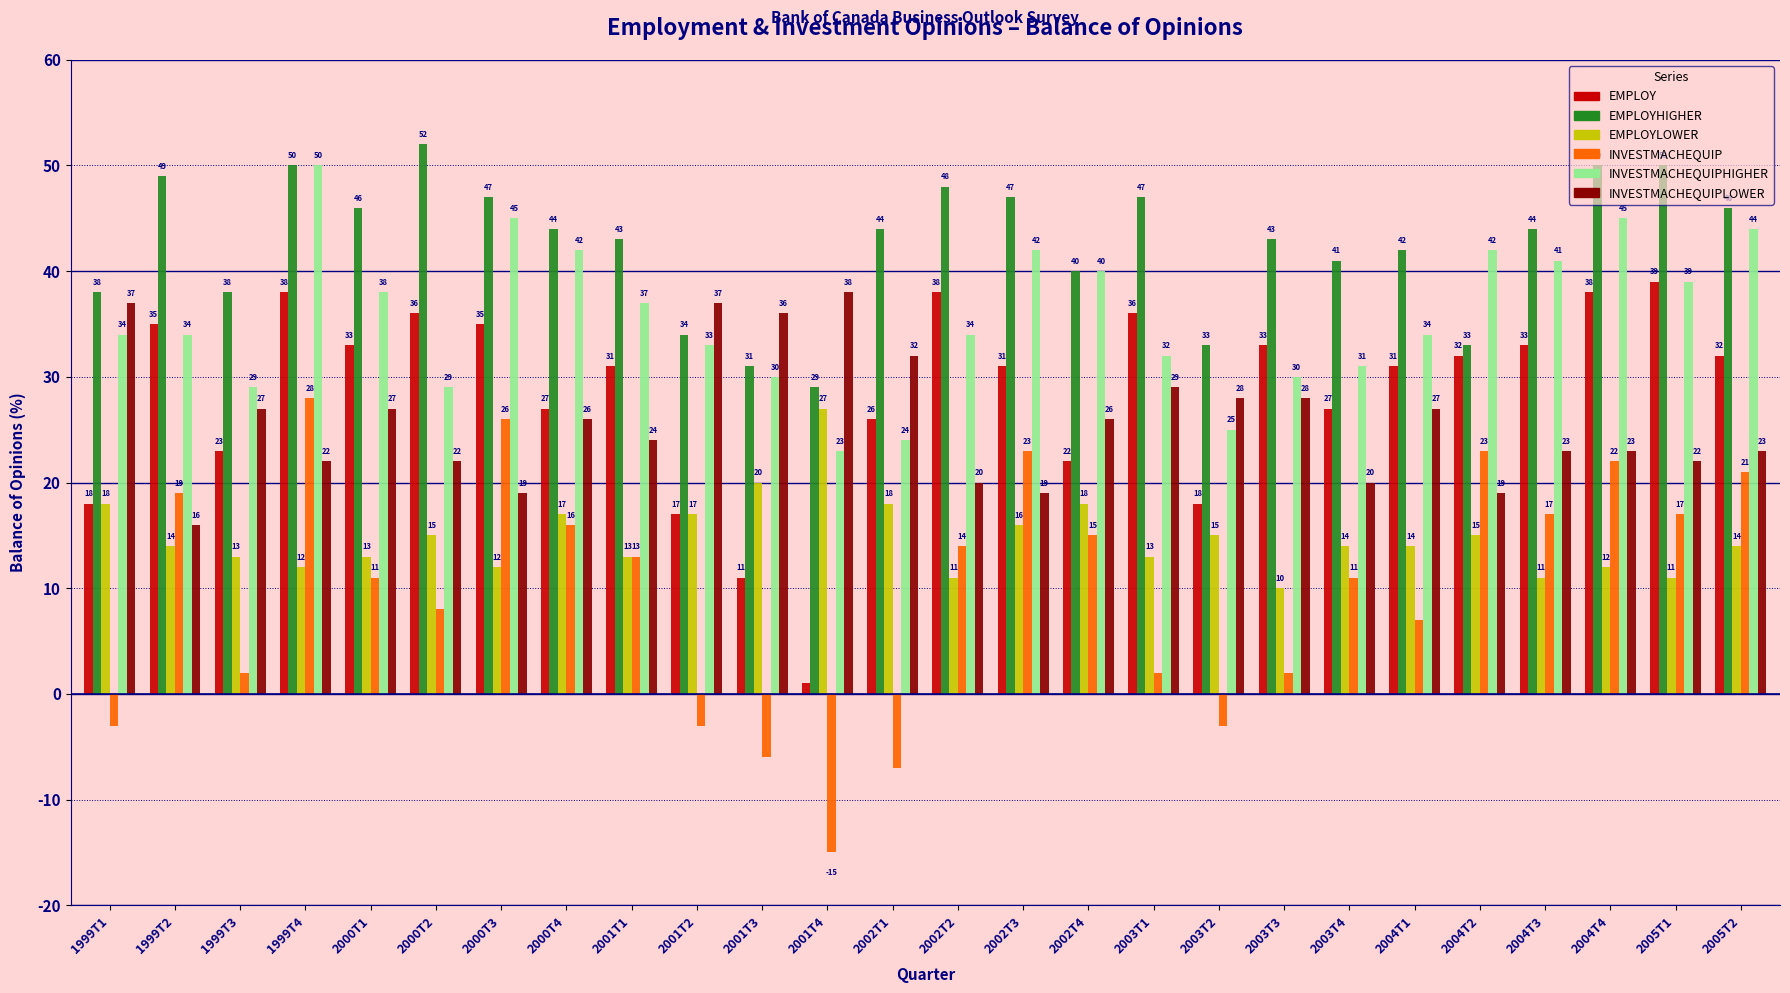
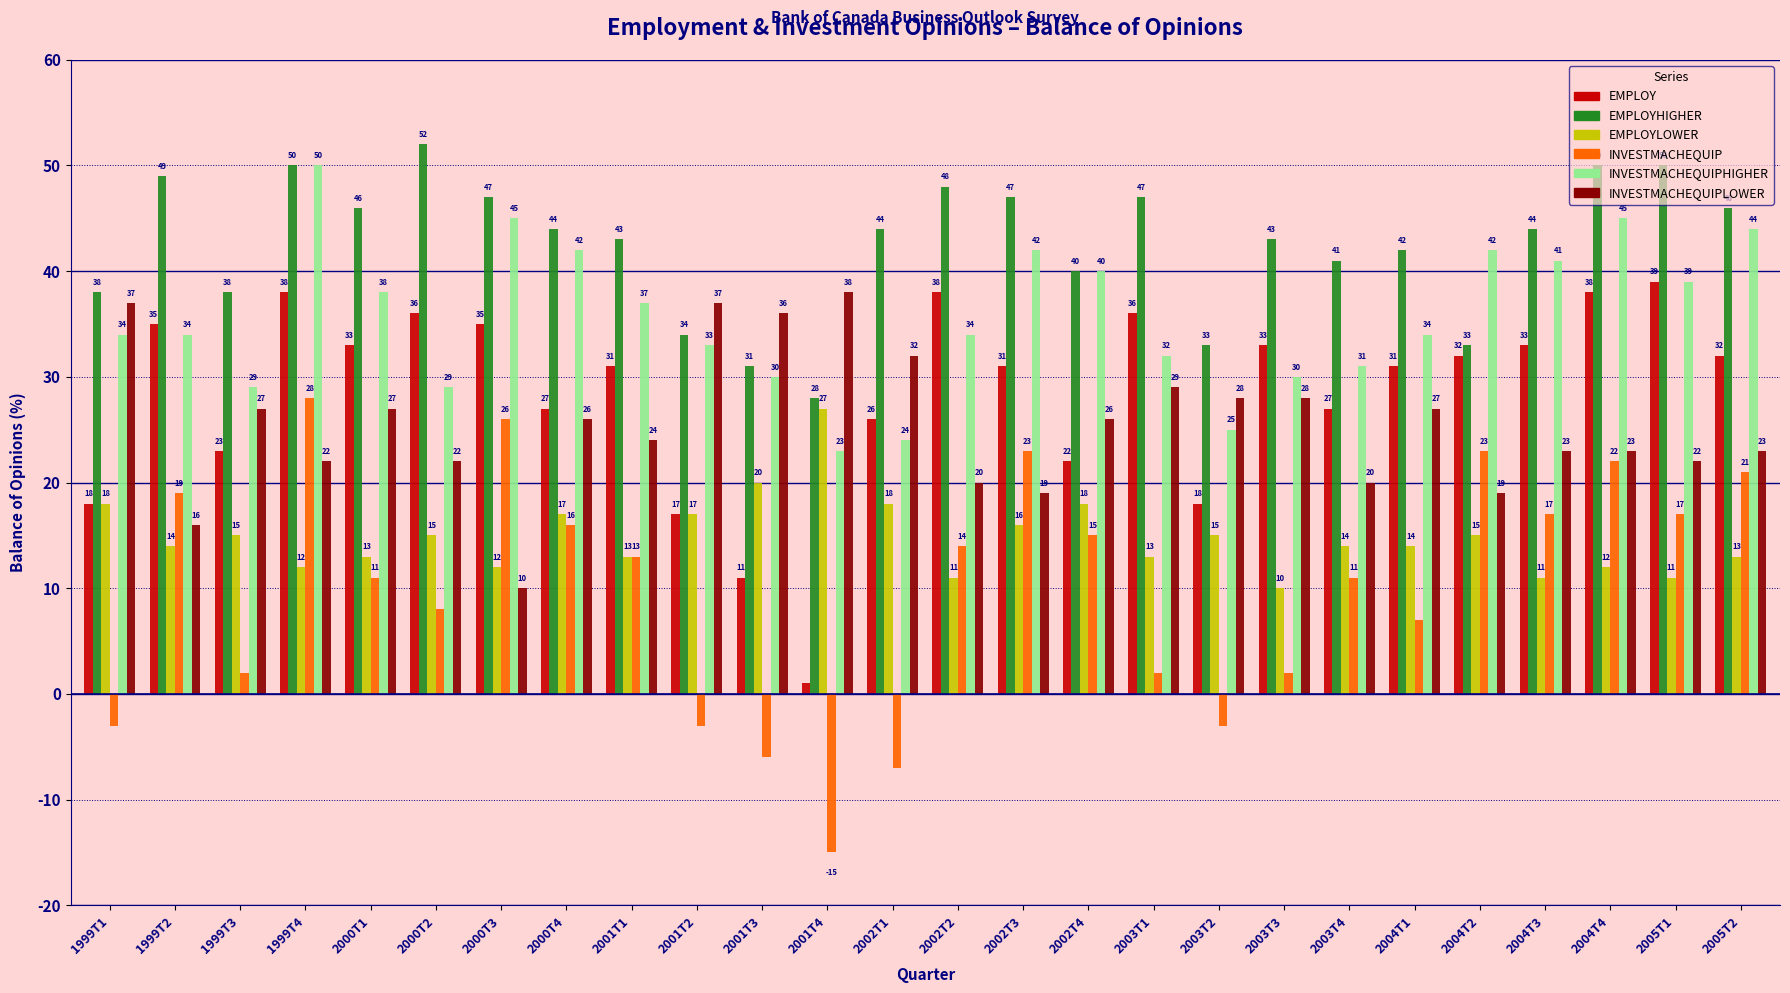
EMPLOYLOWER, 1999T3: 13 -> 15
INVESTMACHEQUIPLOWER, 2000T3: 19 -> 10
EMPLOYHIGHER, 2001T4: 29 -> 28
EMPLOYLOWER, 2005T2: 14 -> 13
